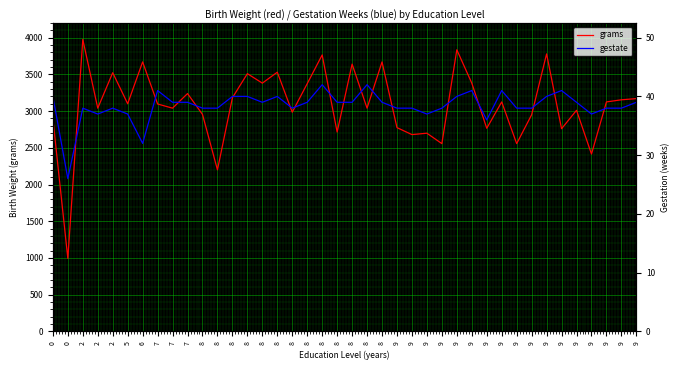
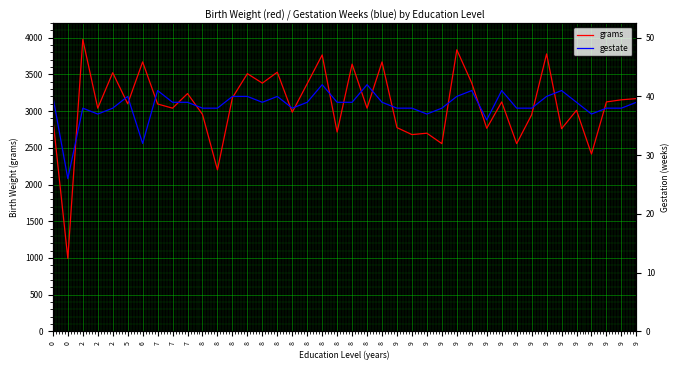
gestate, 5: 3000 -> 3200
